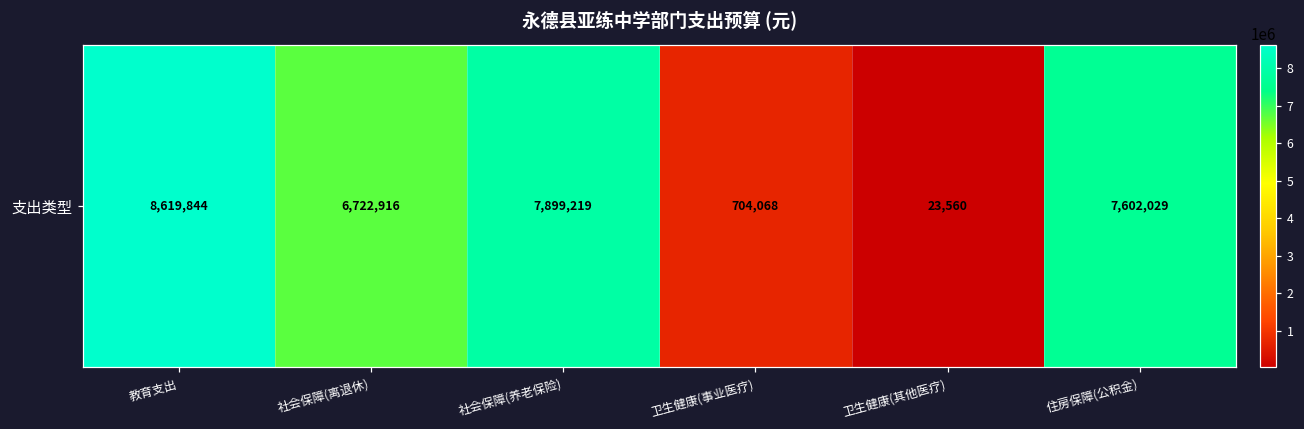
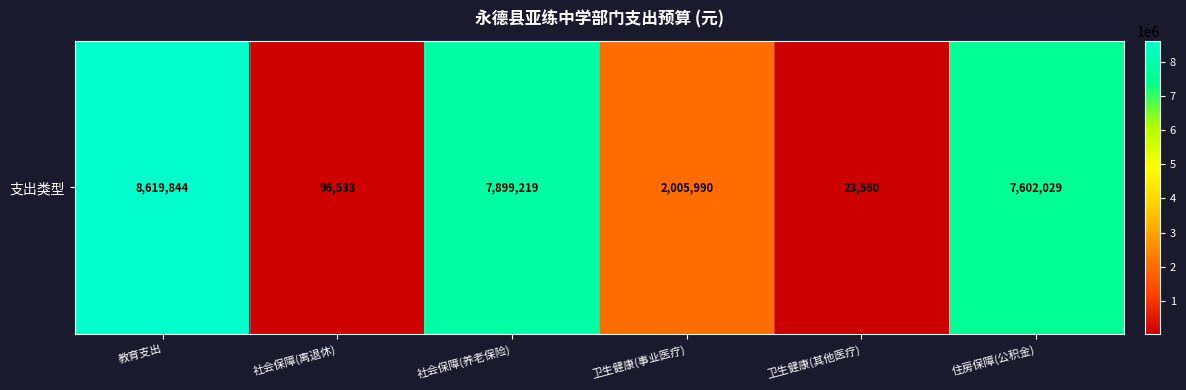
支出类型, 社会保障(离退休): 6,722,916 -> 96,533
支出类型, 卫生健康(事业医疗): 704,068 -> 2,005,990
